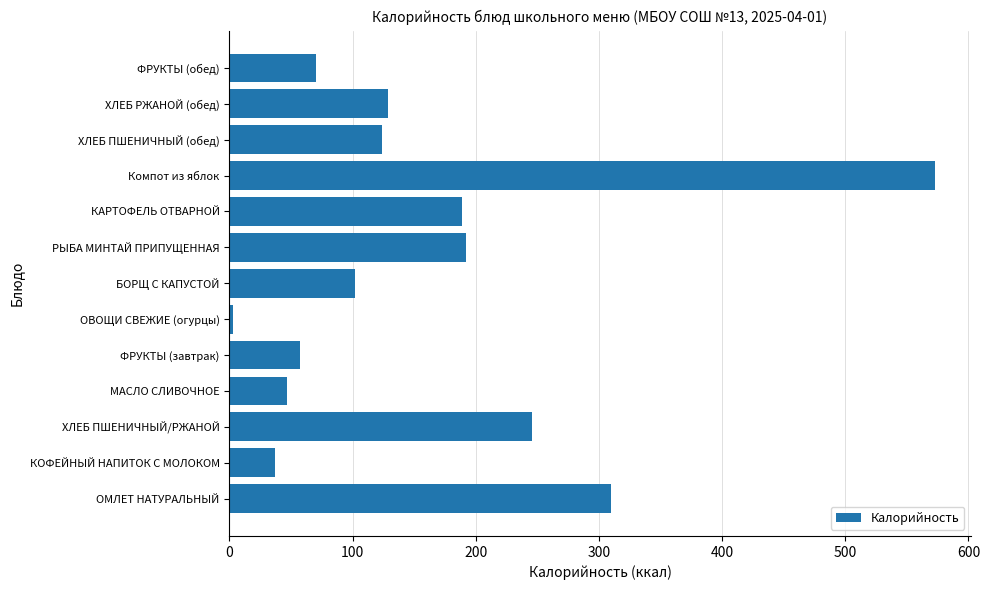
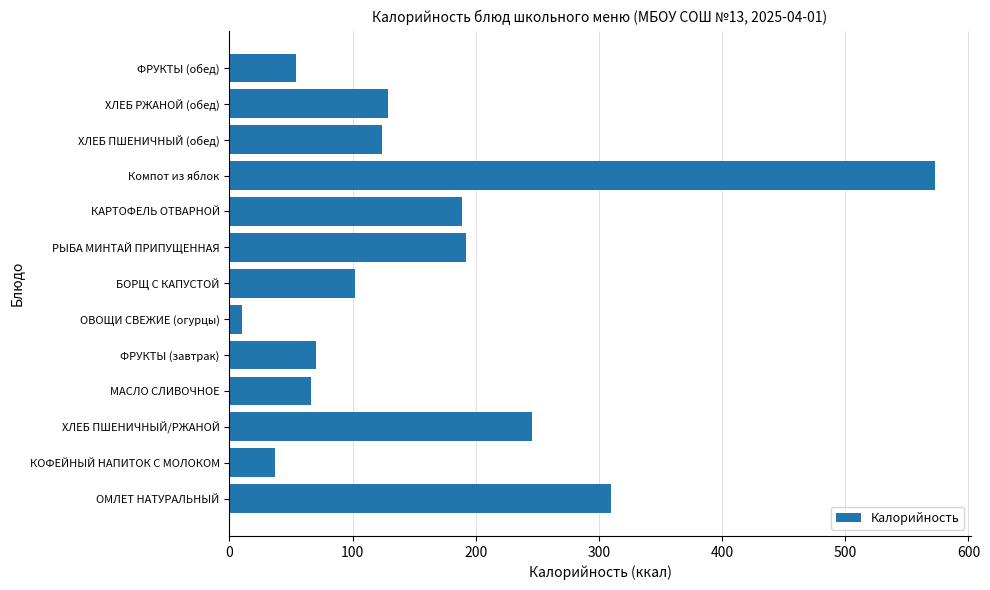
ФРУКТЫ (обед): 70 -> 54
ОВОЩИ СВЕЖИЕ (огурцы): 3 -> 10
ФРУКТЫ (завтрак): 57 -> 70
МАСЛО СЛИВОЧНОЕ: 47 -> 66
